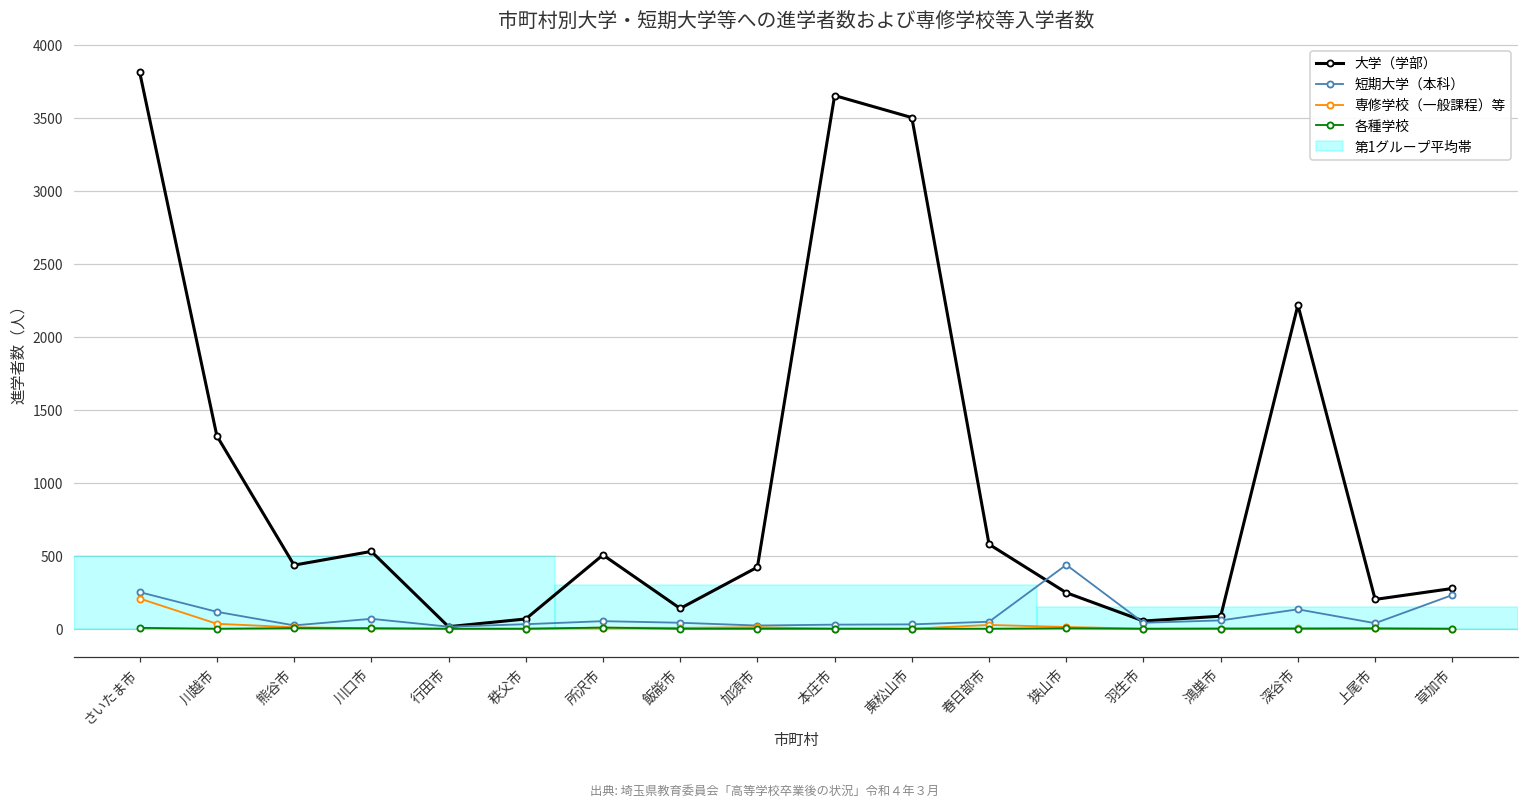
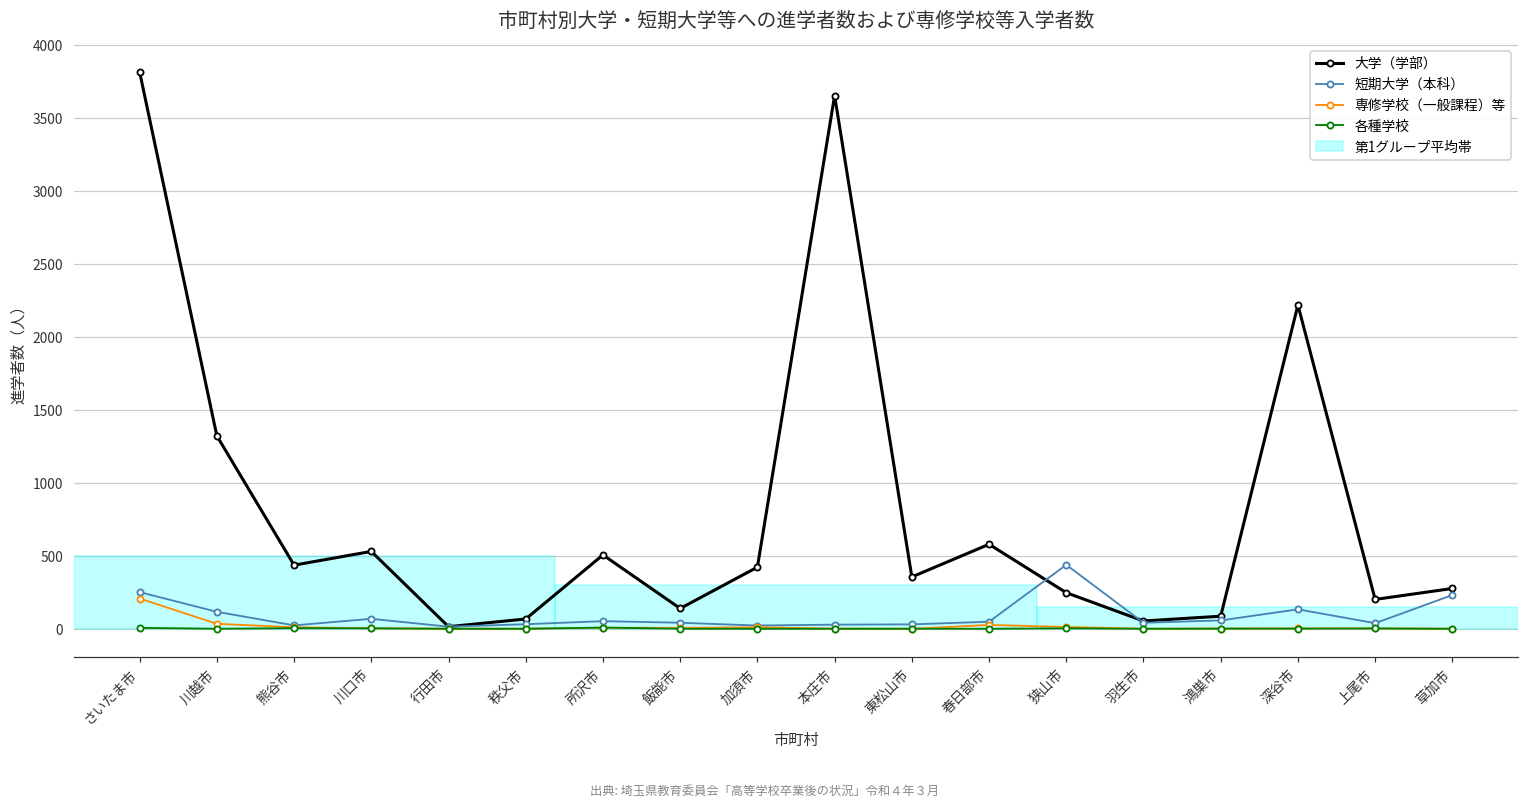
大学（学部）, 東松山市: 3500 -> 360
